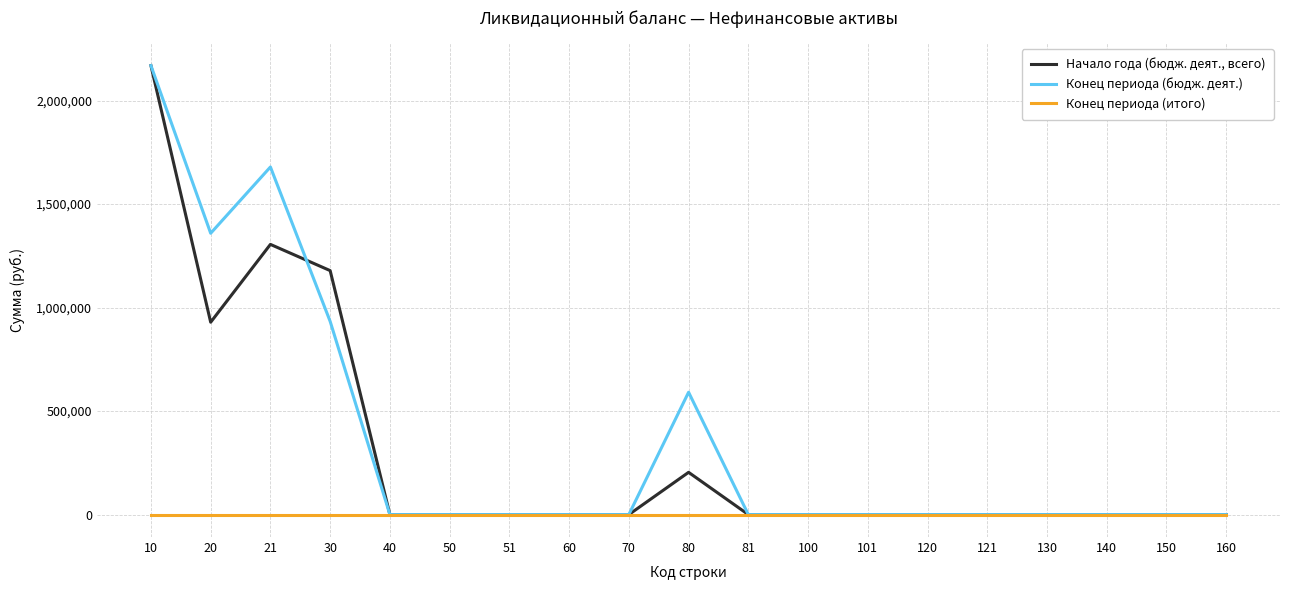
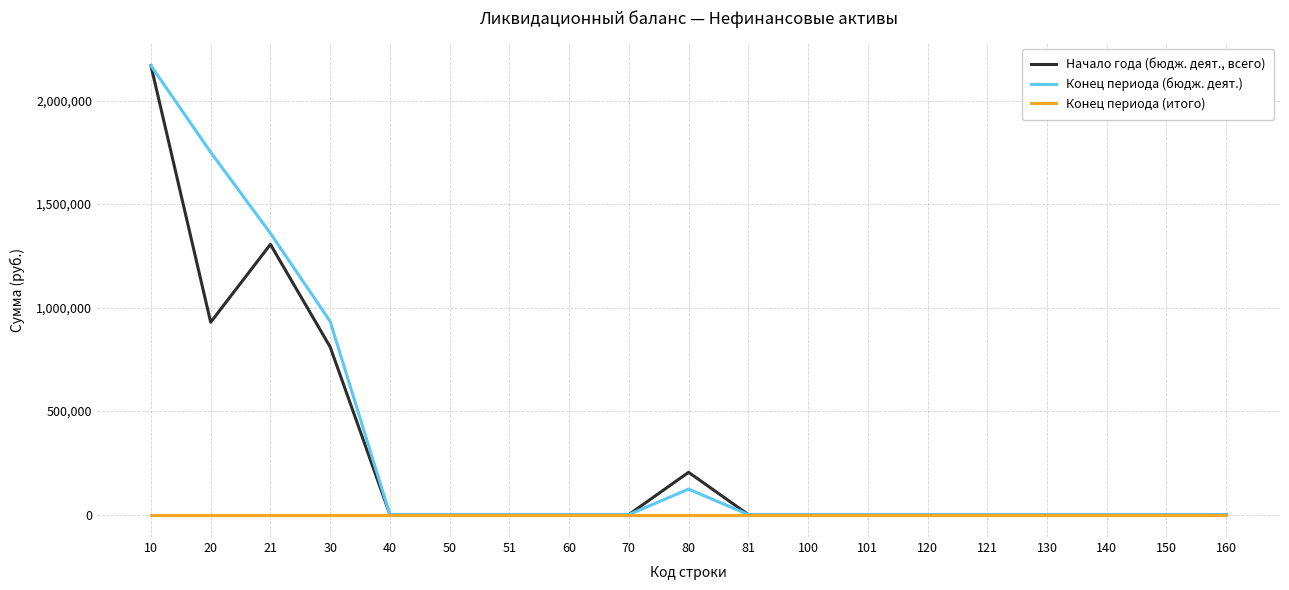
Конец периода (бюдж. деят.), 20: 1,360,000 -> 1,750,000
Конец периода (бюдж. деят.), 21: 1,680,000 -> 1,360,000
Начало года (бюдж. деят., всего), 30: 1,180,000 -> 810,000
Конец периода (бюдж. деят.), 80: 590,000 -> 120,000
